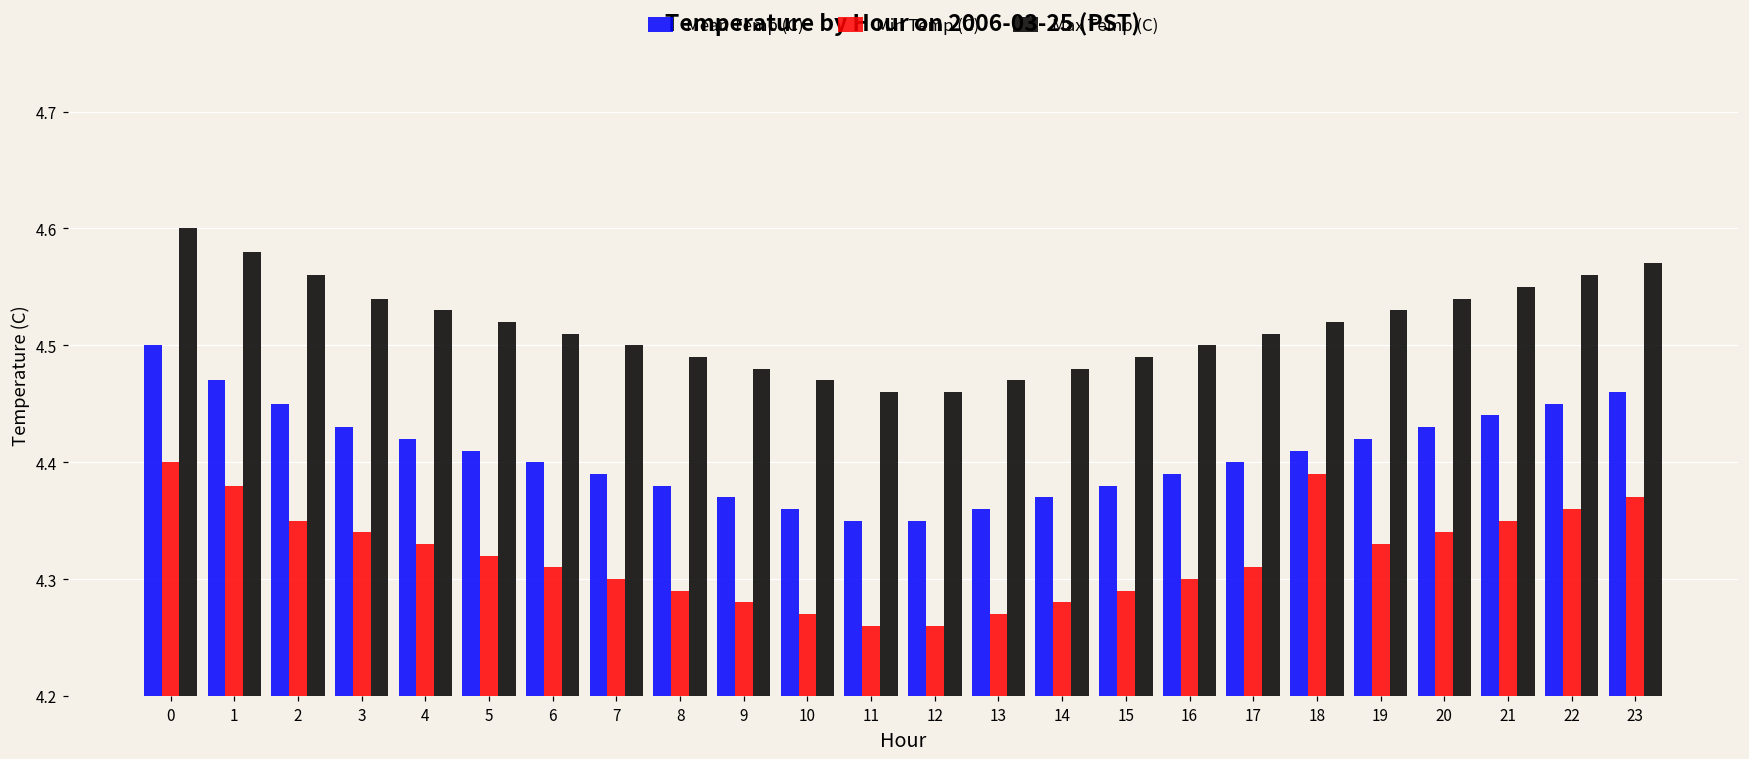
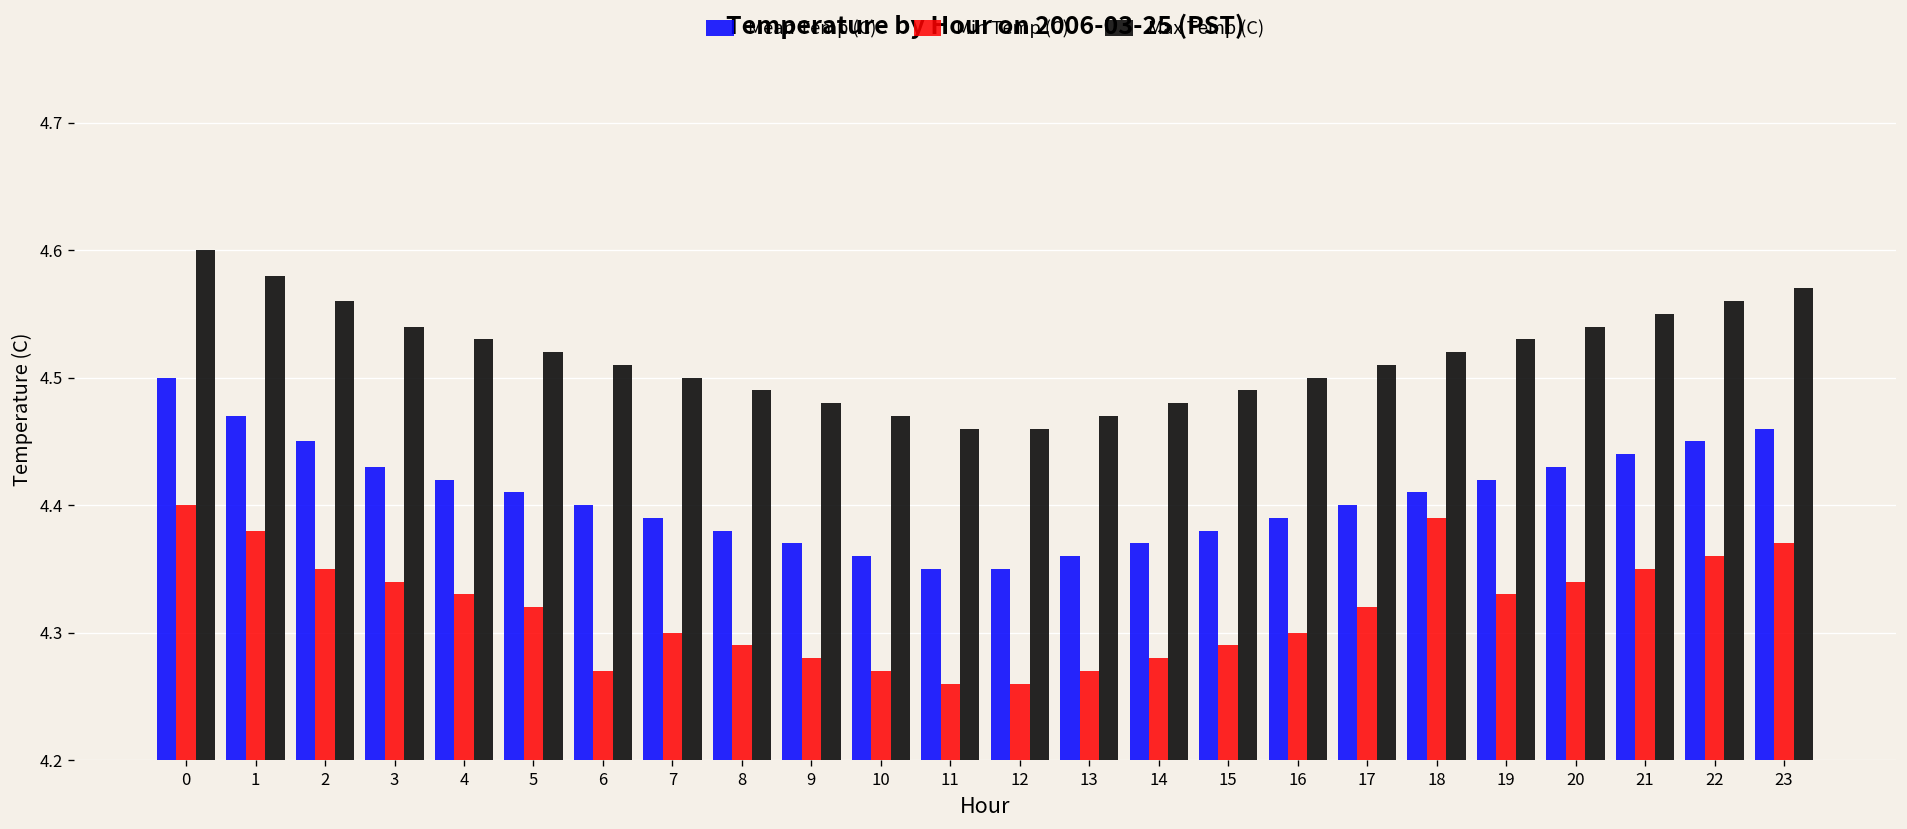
Min Temp (C), 6: 4.31 -> 4.27
Min Temp (C), 17: 4.31 -> 4.32
